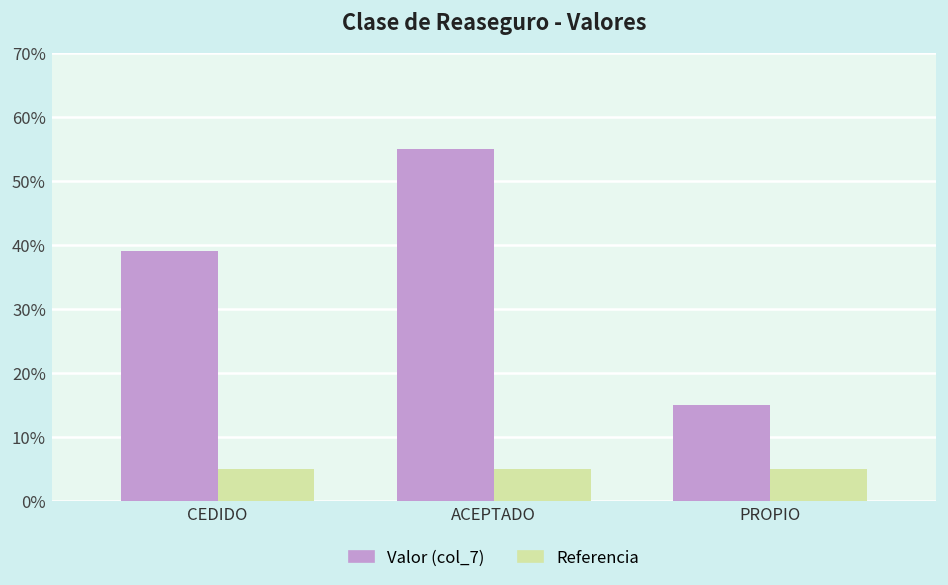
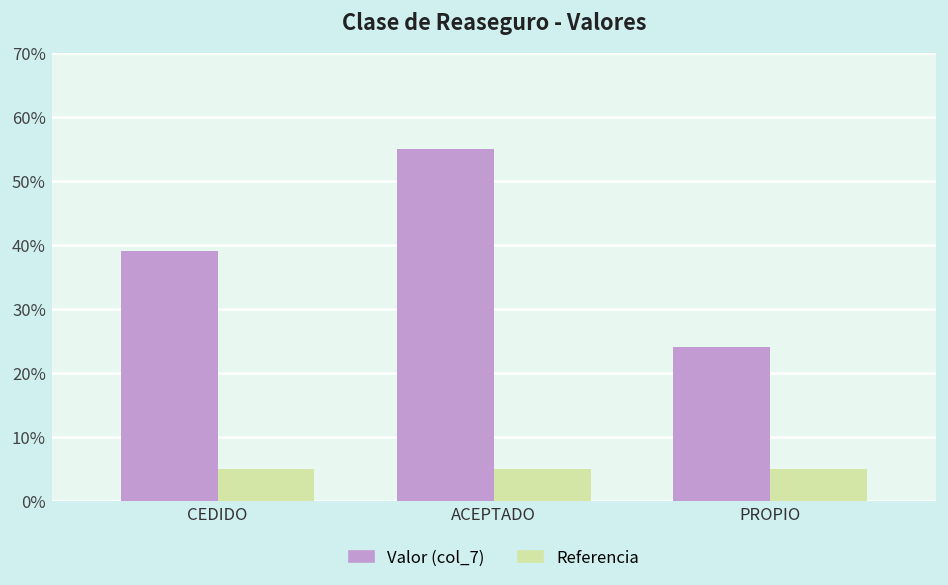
Valor (col_7), PROPIO: 15% -> 24%
